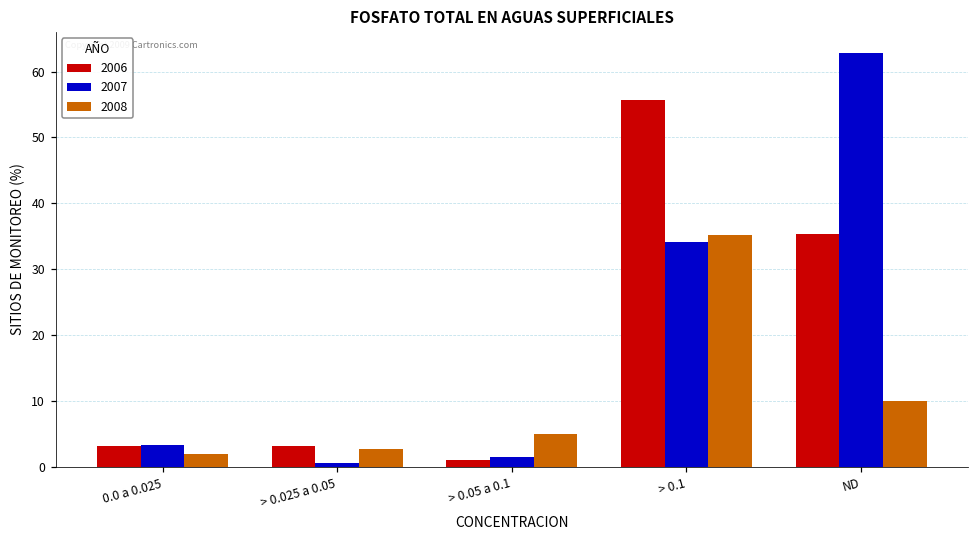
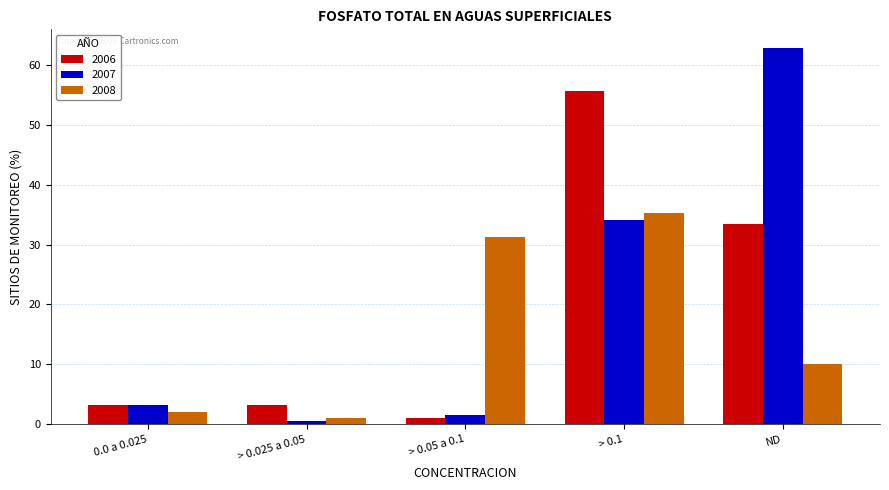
2008, > 0.025 a 0.05: 3 -> 1
2008, > 0.05 a 0.1: 5 -> 31
2006, ND: 35 -> 33
